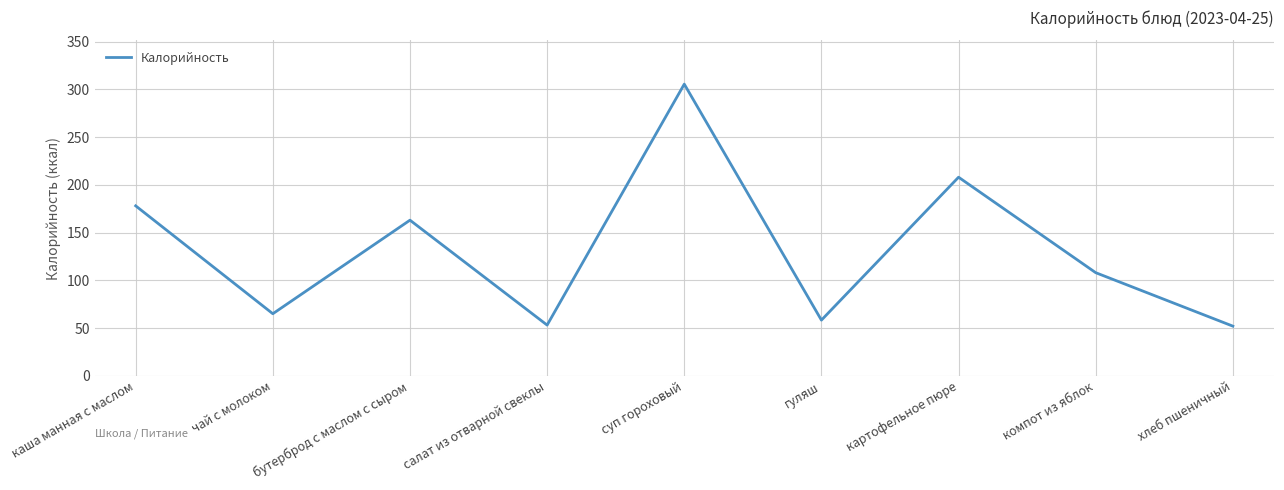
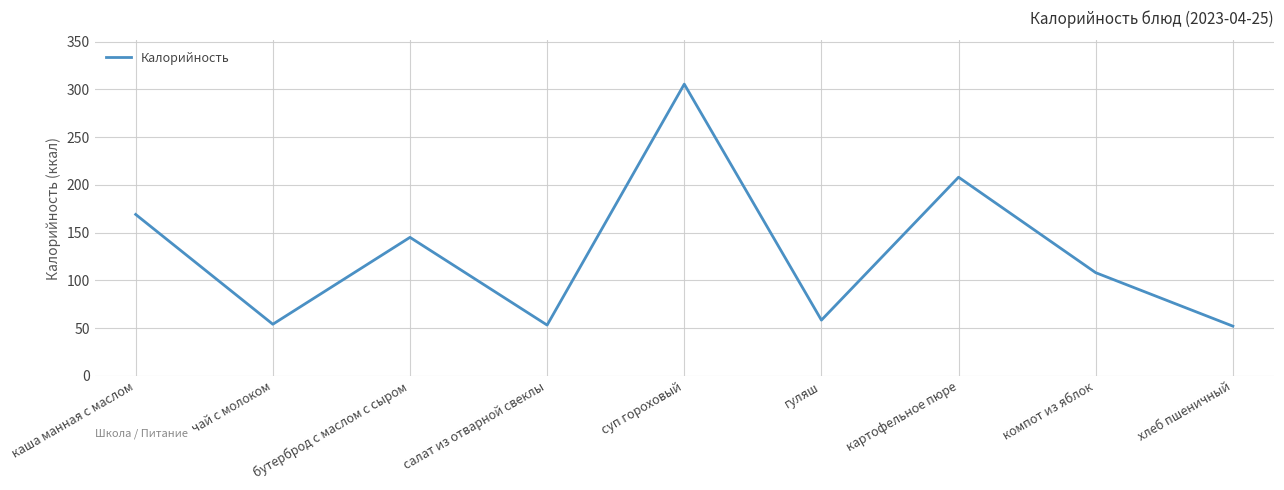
каша манная с маслом: 180 -> 170
чай с молоком: 70 -> 50
бутерброд с маслом с сыром: 160 -> 150
